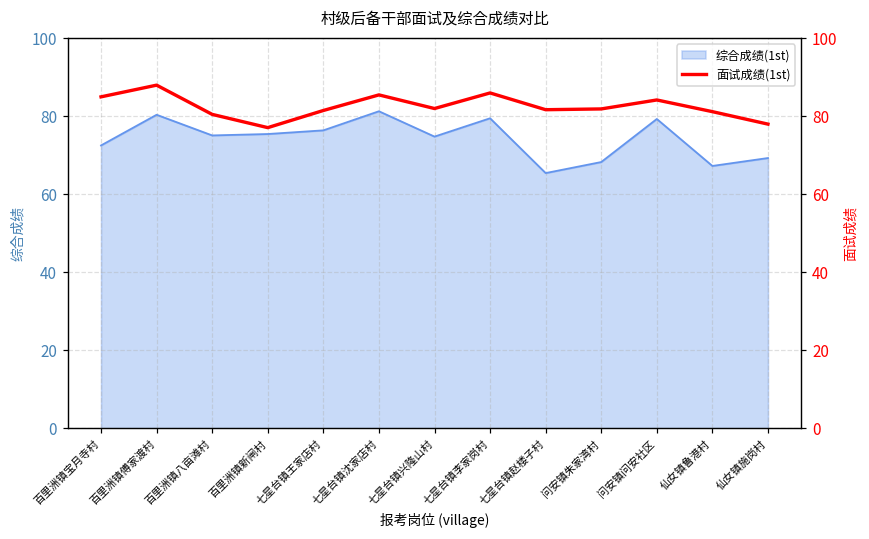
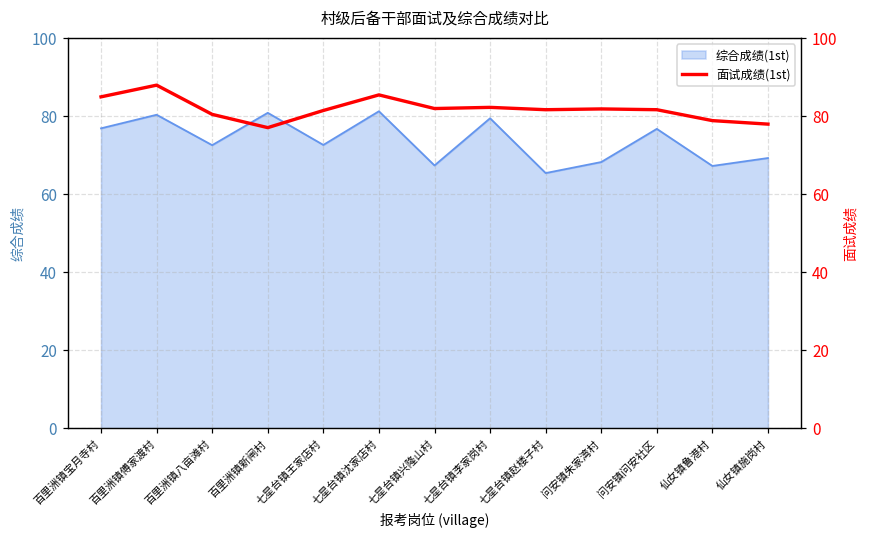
综合成绩(1st), 百里洲镇宝月寺村: 73 -> 77
综合成绩(1st), 百里洲镇八亩滩村: 75 -> 73
综合成绩(1st), 百里洲镇新闸村: 75 -> 81
综合成绩(1st), 七星台镇王家店村: 76 -> 73
综合成绩(1st), 七星台镇兴隆山村: 75 -> 67
综合成绩(1st), 问安镇问安社区: 79 -> 77
面试成绩(1st), 七星台镇李家岗村: 86 -> 82
面试成绩(1st), 问安镇问安社区: 84 -> 82
面试成绩(1st), 仙女镇鲁港村: 81 -> 79
